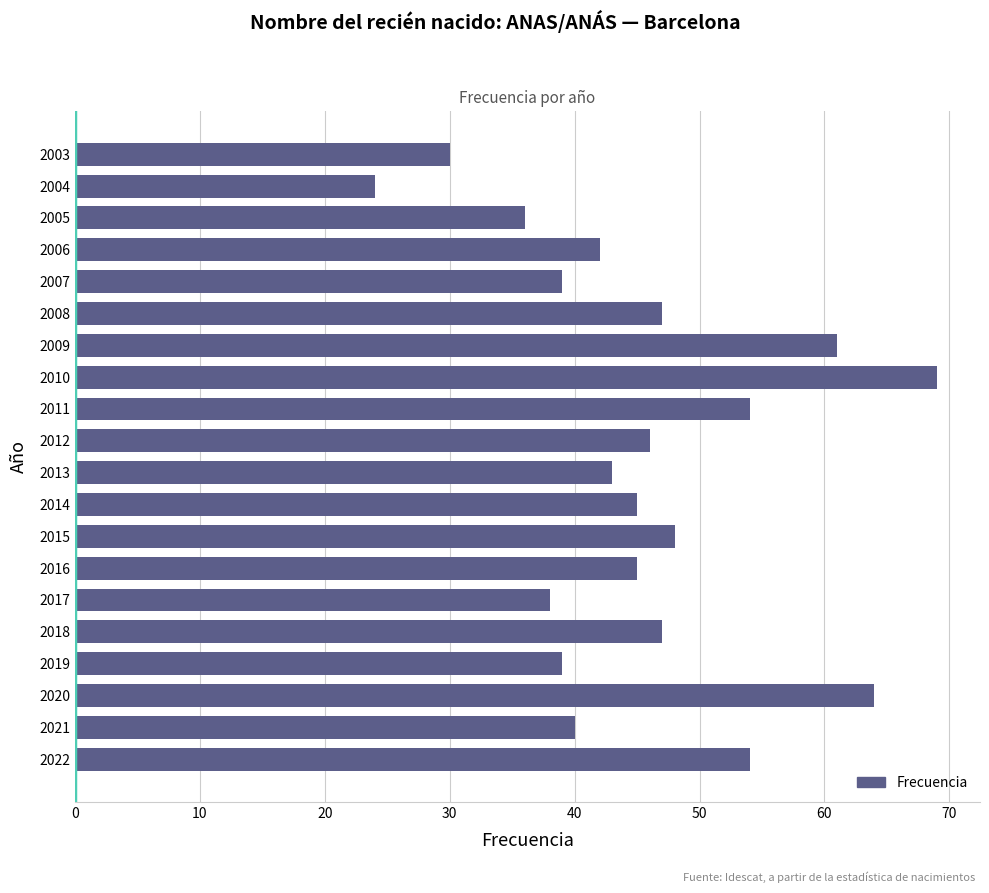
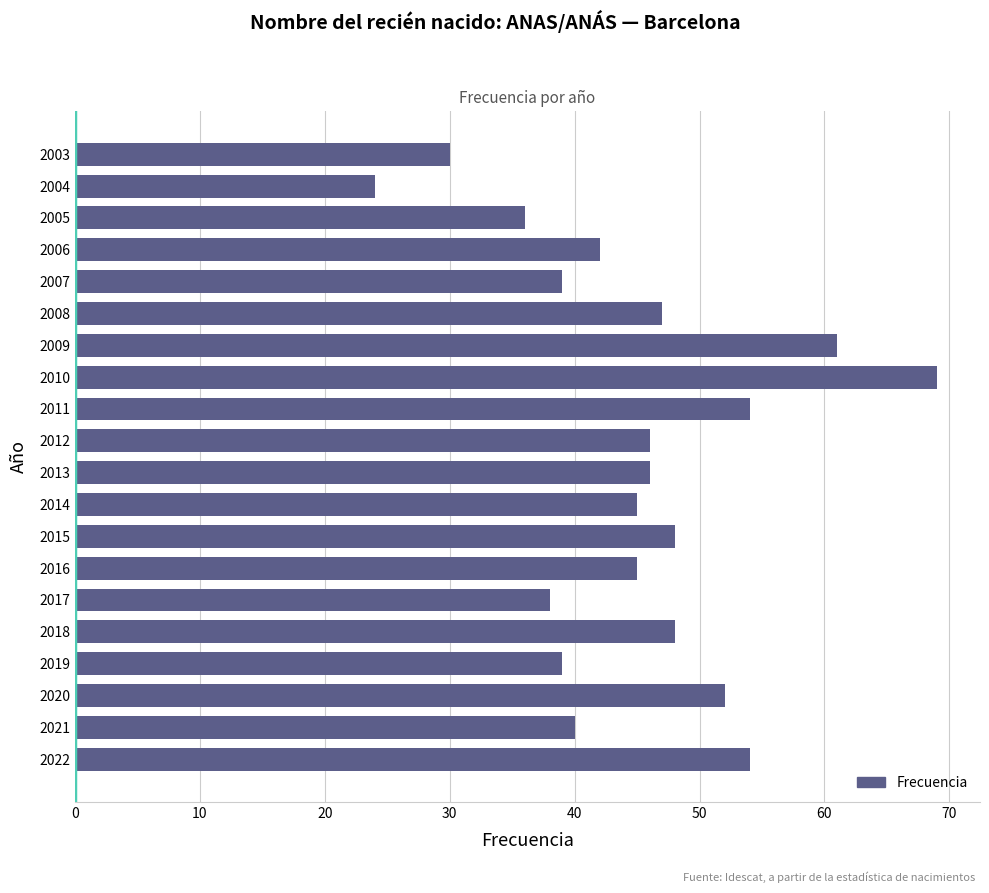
2013: 43 -> 46
2018: 47 -> 48
2020: 64 -> 52
